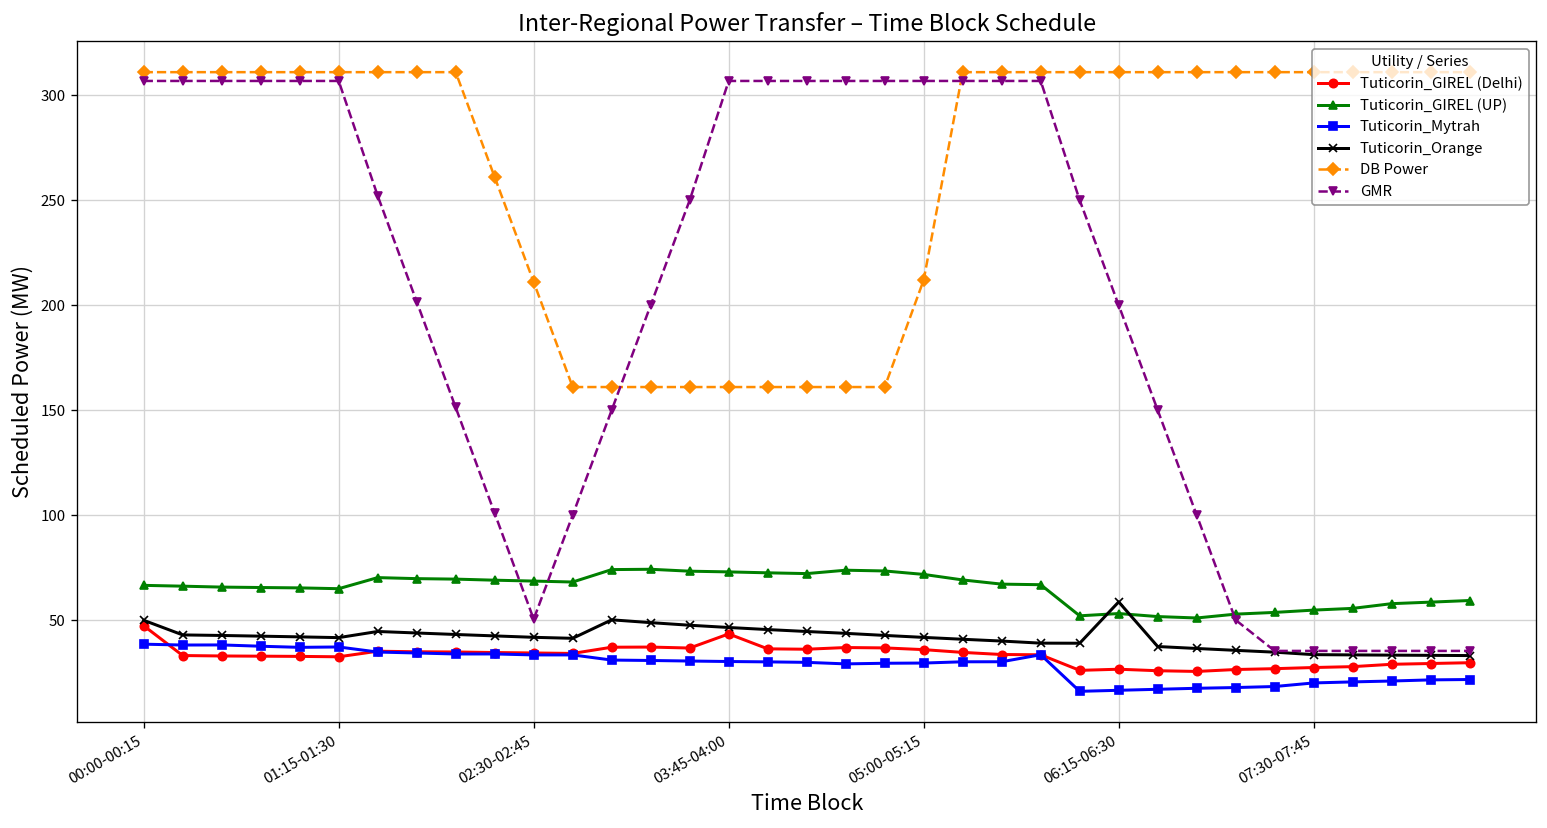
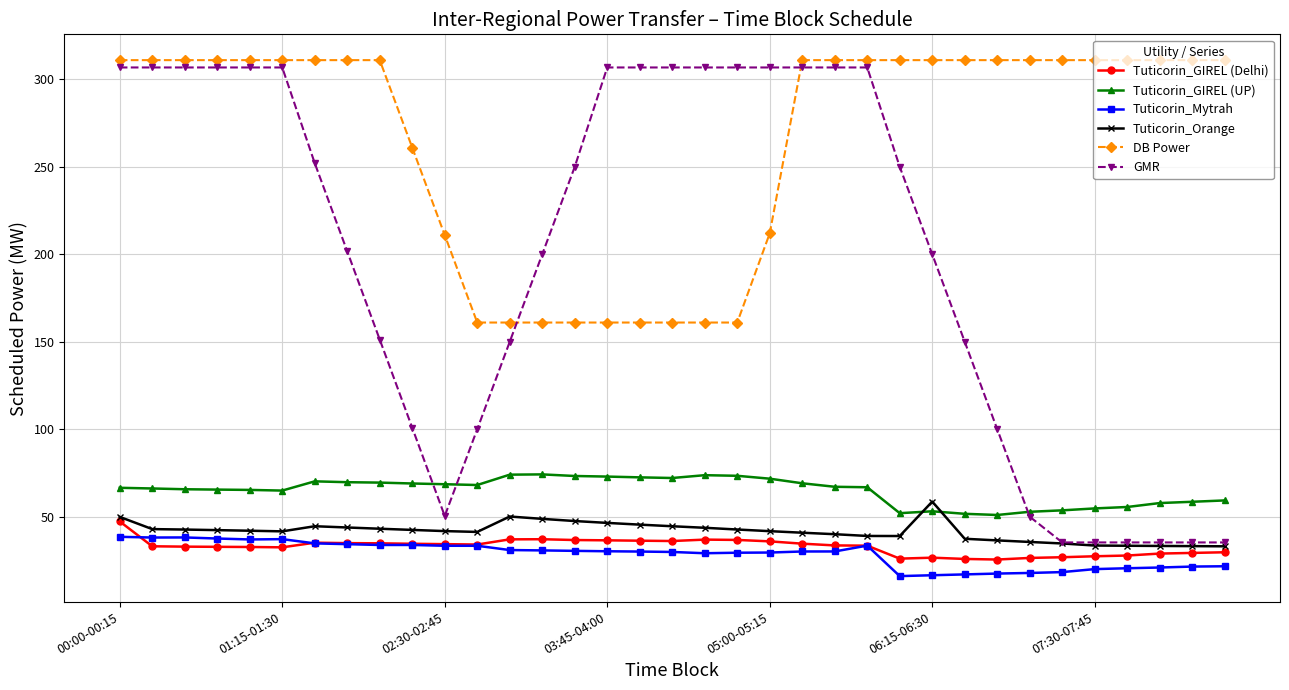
Tuticorin_GIREL (Delhi), 03:45-04:00: 43 -> 37
